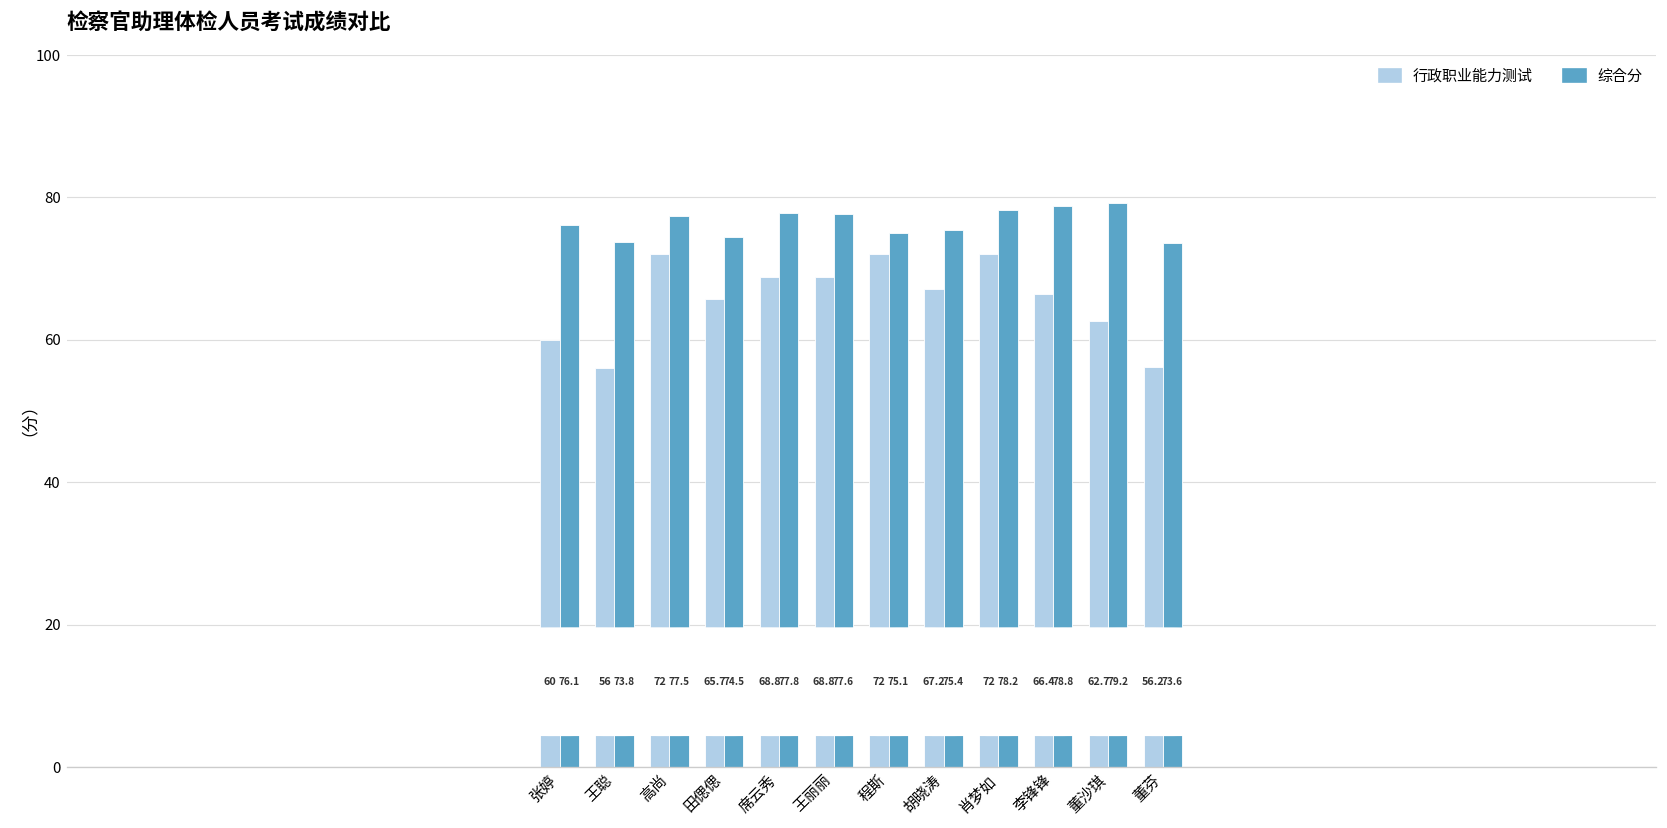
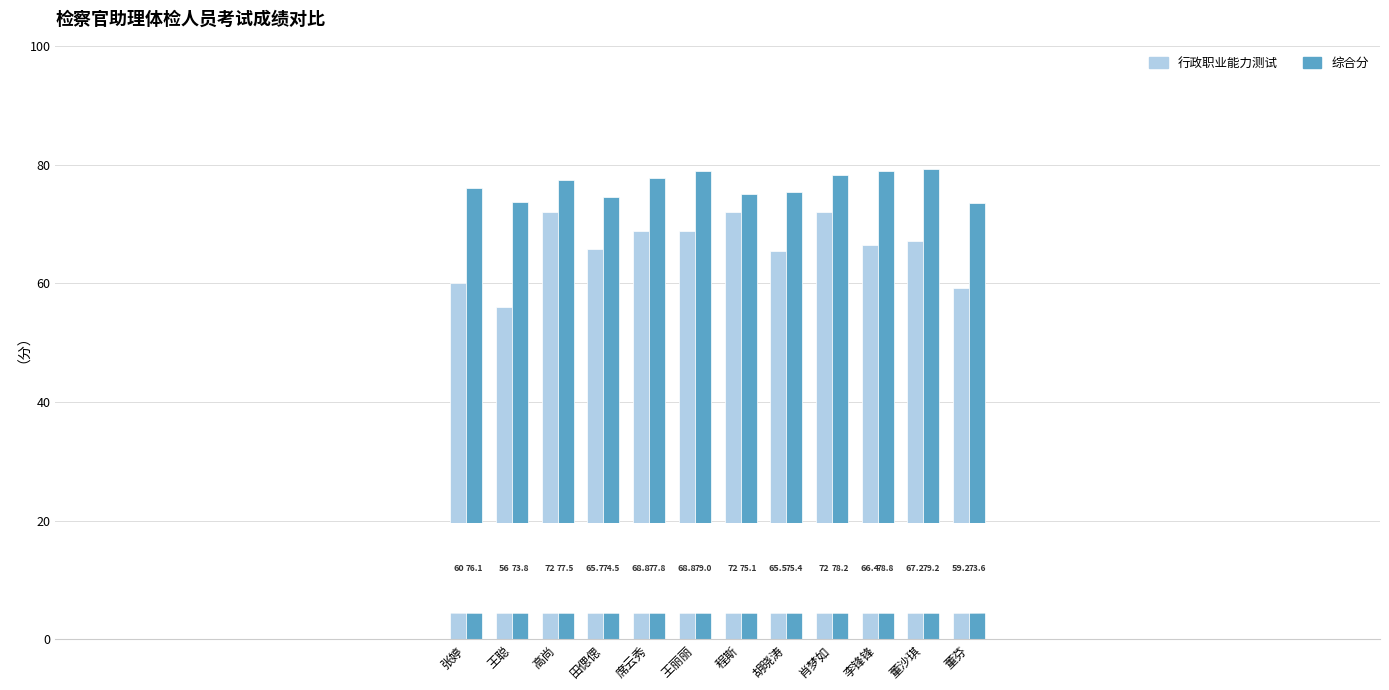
综合分, 王丽丽: 78 -> 79
行政职业能力测试, 胡晓涛: 67 -> 66
行政职业能力测试, 董沙琪: 63 -> 67
行政职业能力测试, 董芬: 56 -> 59
